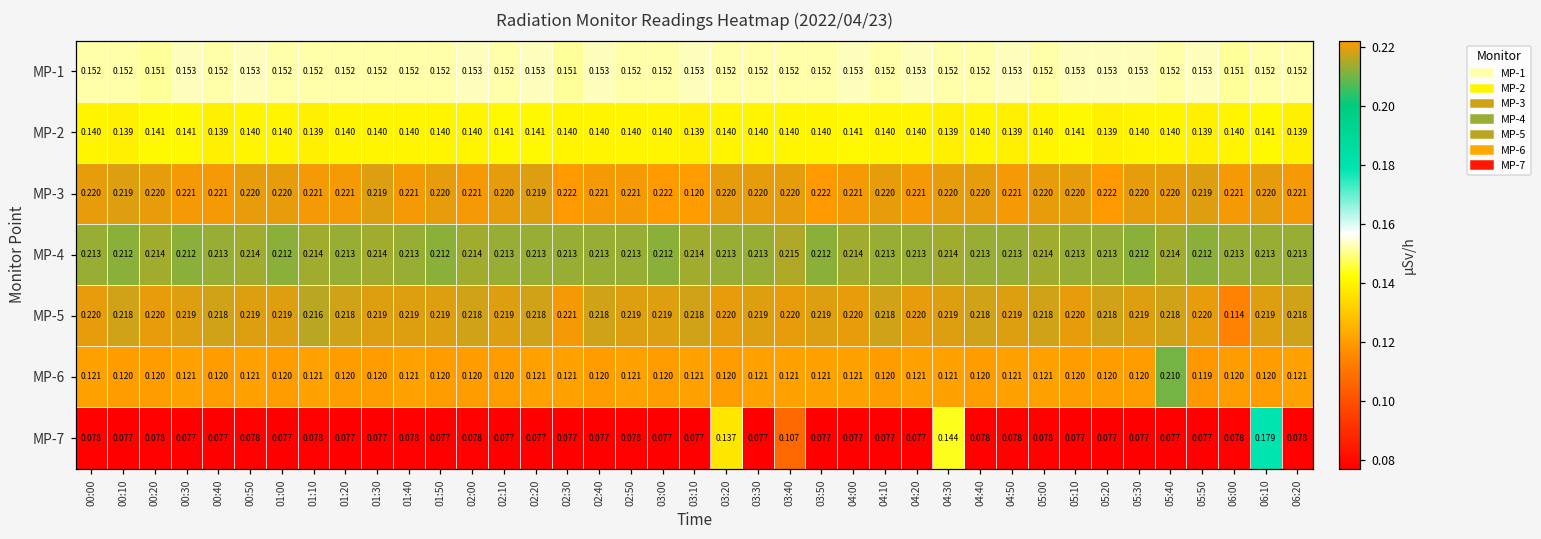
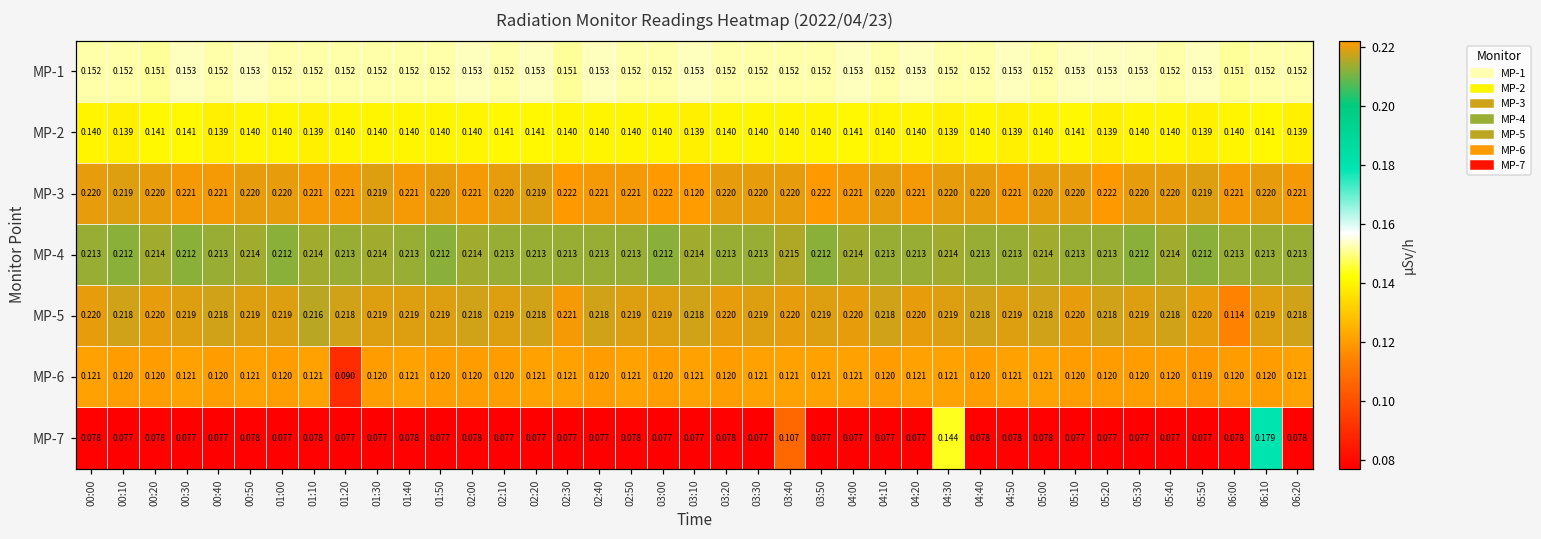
MP-6, 01:20: 0.120 -> 0.090
MP-6, 05:40: 0.210 -> 0.120
MP-7, 03:20: 0.137 -> 0.078
